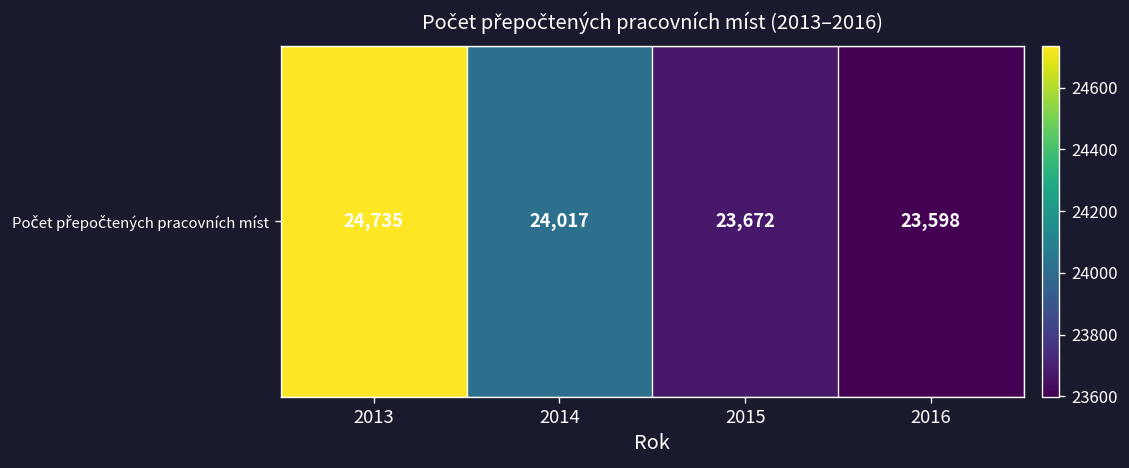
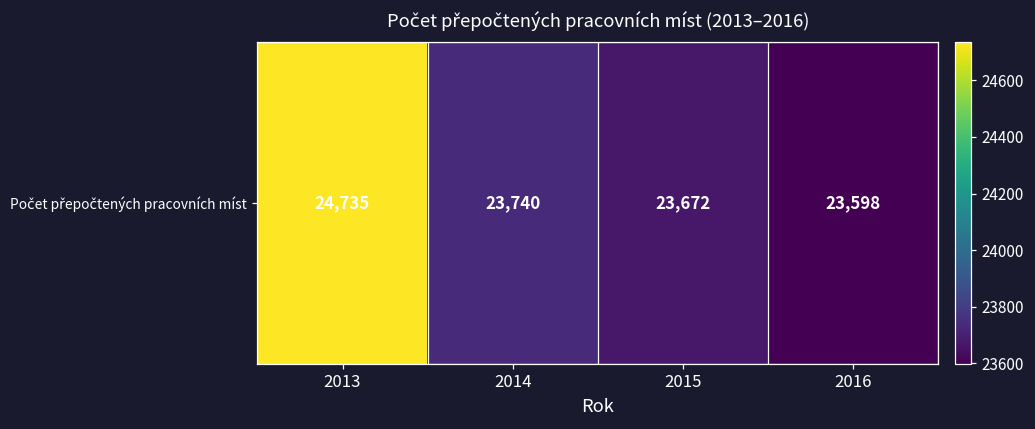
Počet přepočtených pracovních míst, 2014: 24,017 -> 23,740
